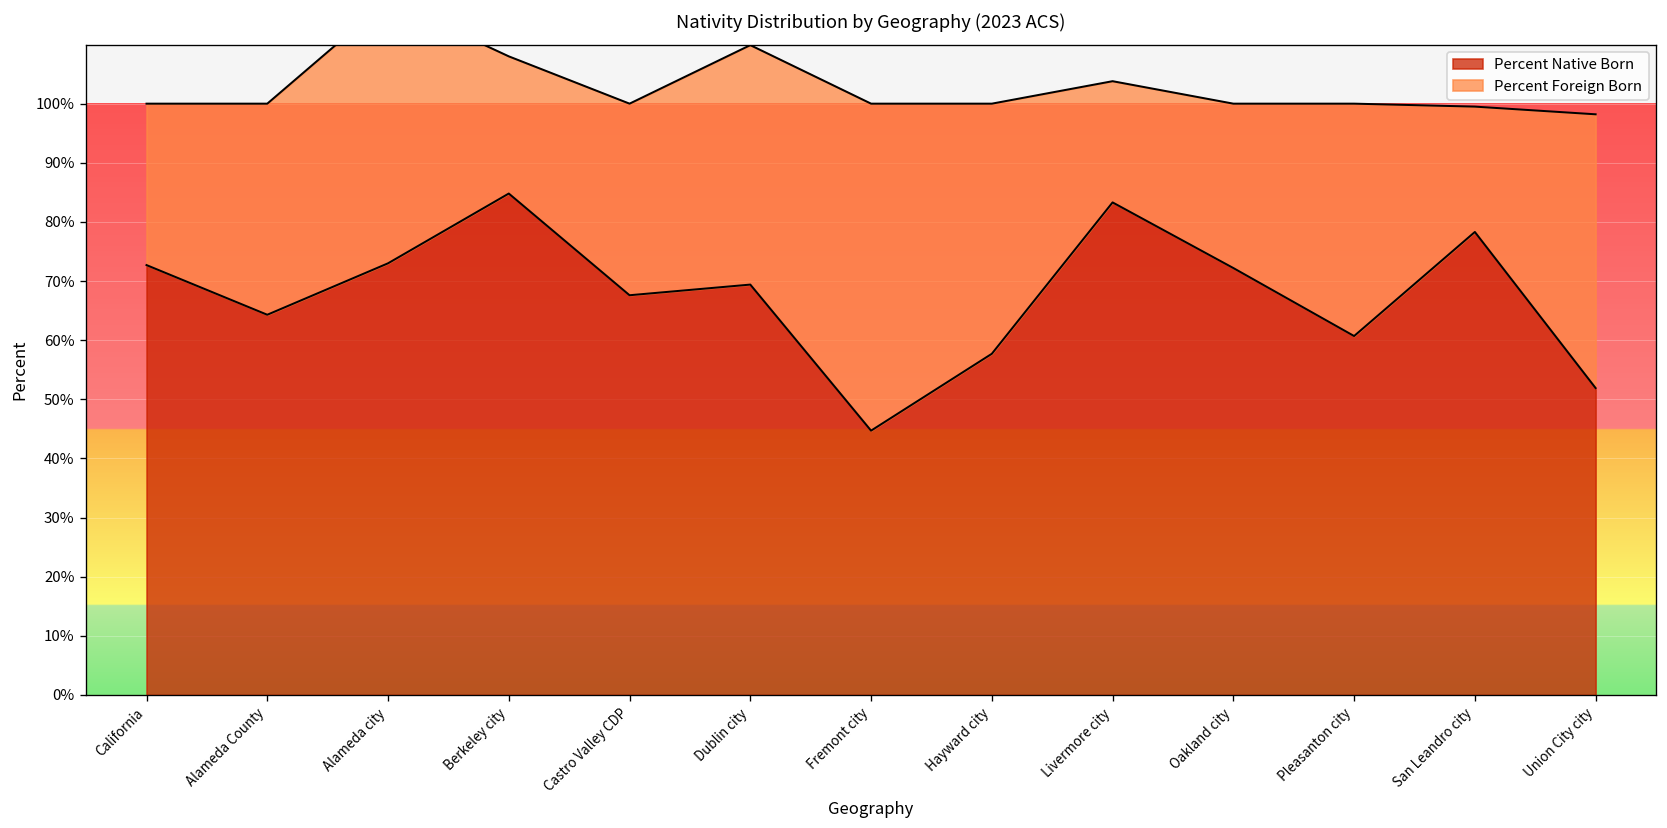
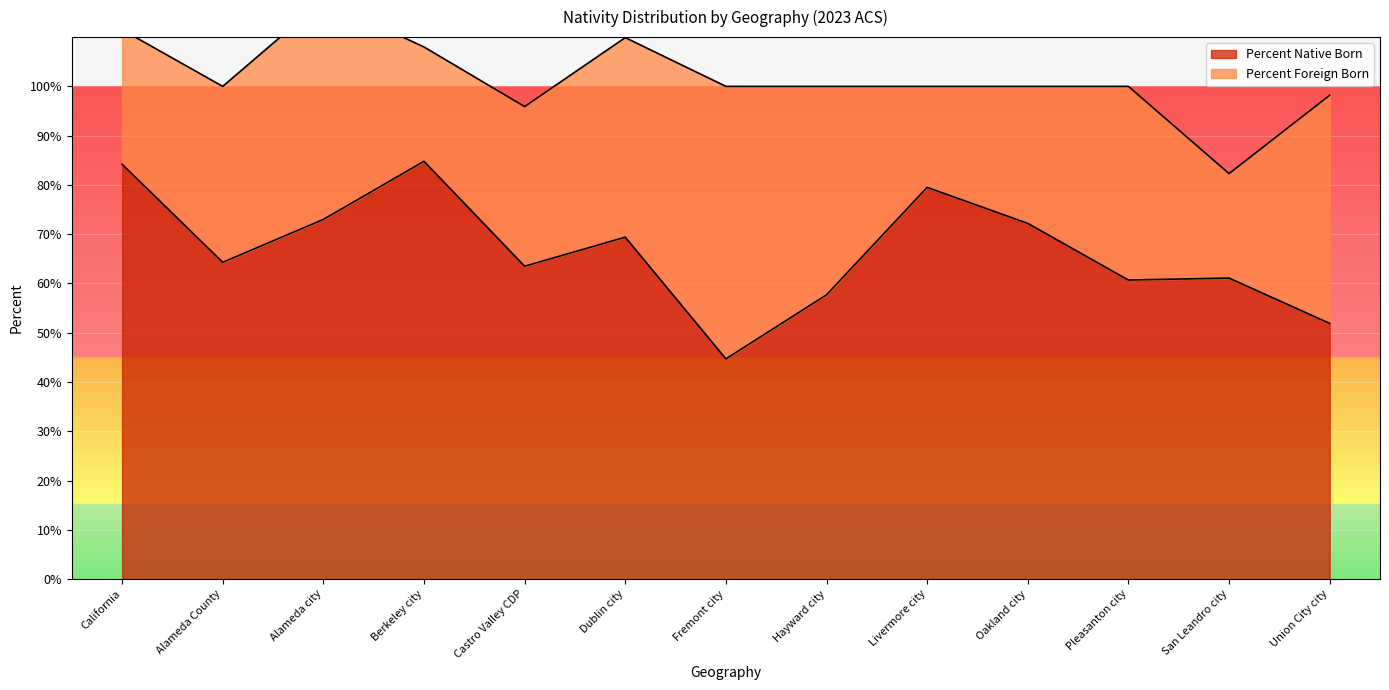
Percent Native Born, California: 73% -> 84%
Percent Native Born, Castro Valley CDP: 68% -> 64%
Percent Native Born, Livermore city: 83% -> 80%
Percent Native Born, San Leandro city: 78% -> 61%
